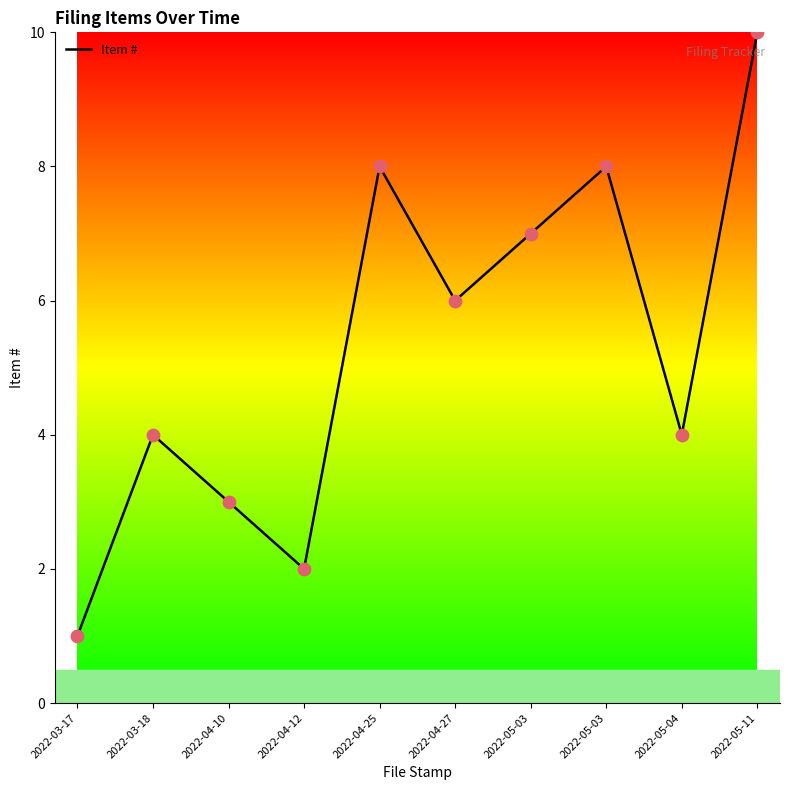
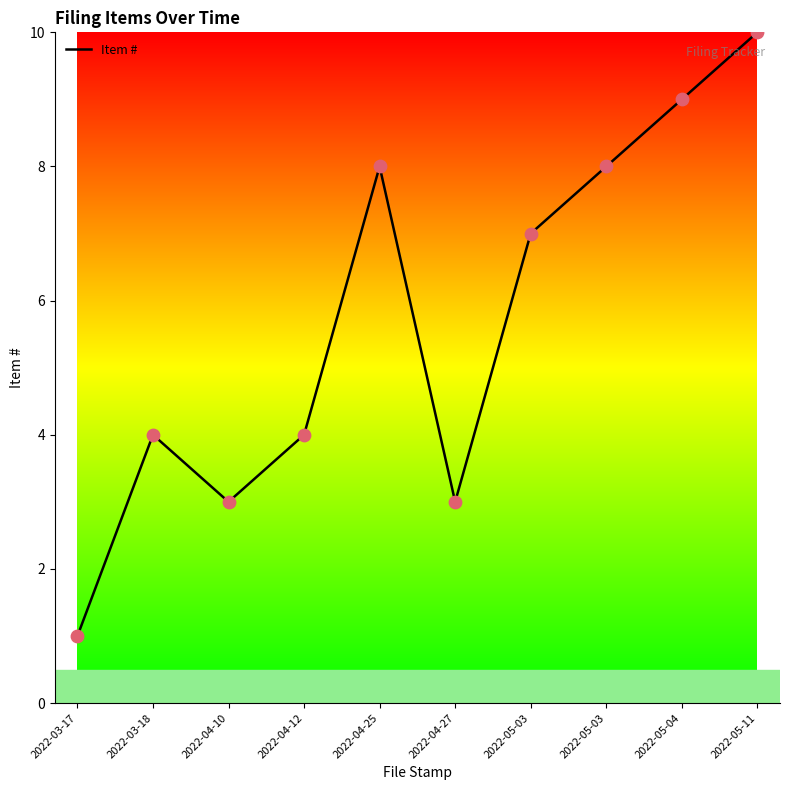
2022-04-12: 2 -> 4
2022-04-27: 6 -> 3
2022-05-04: 4 -> 9
